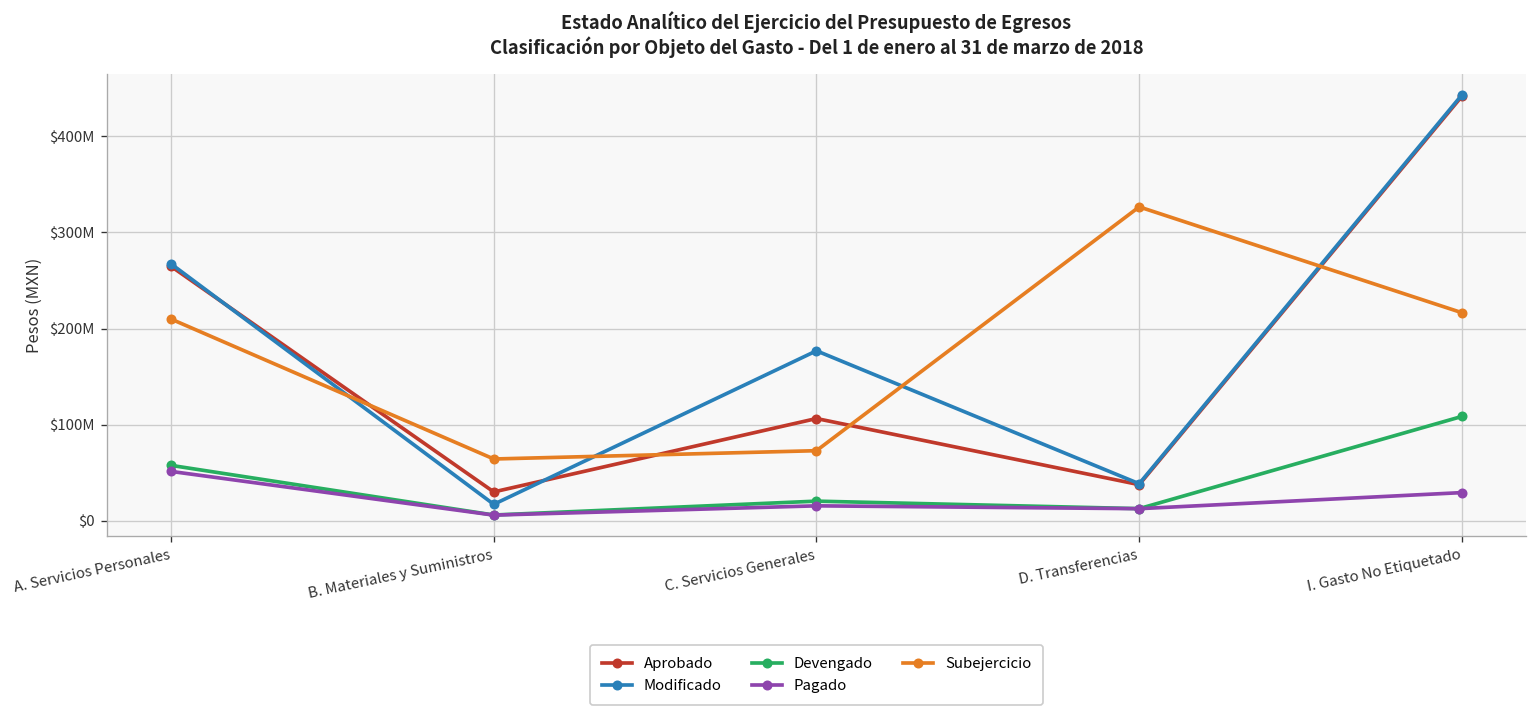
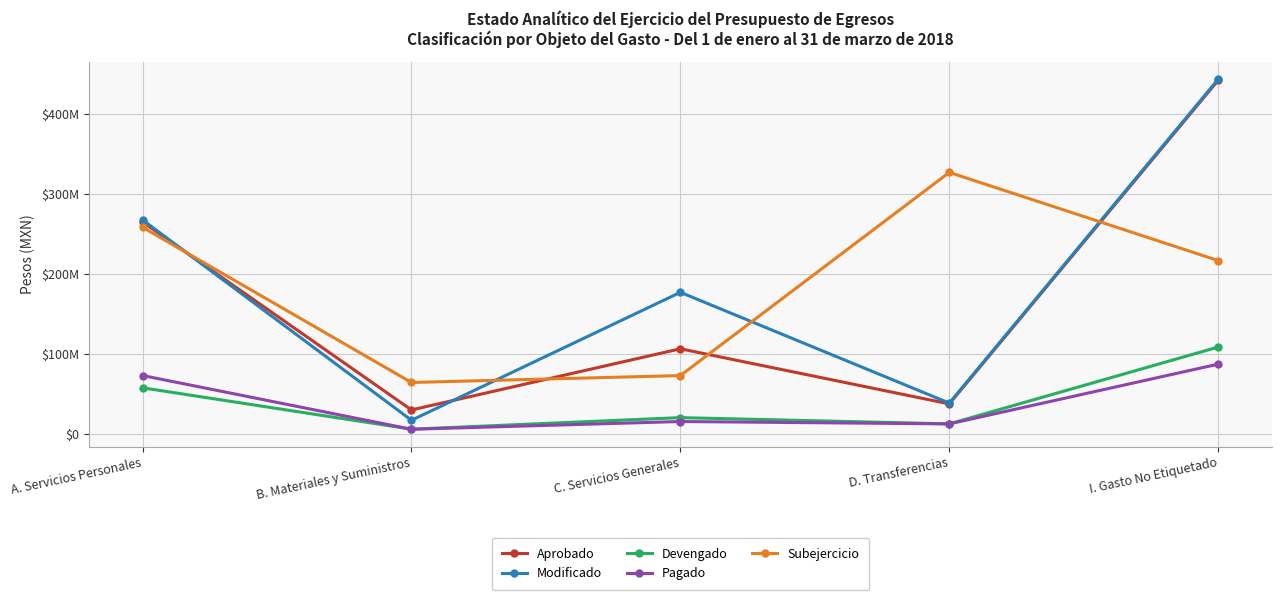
Pagado, A. Servicios Personales: $50000000 -> $70000000
Subejercicio, A. Servicios Personales: $210000000 -> $260000000
Pagado, I. Gasto No Etiquetado: $30000000 -> $90000000
